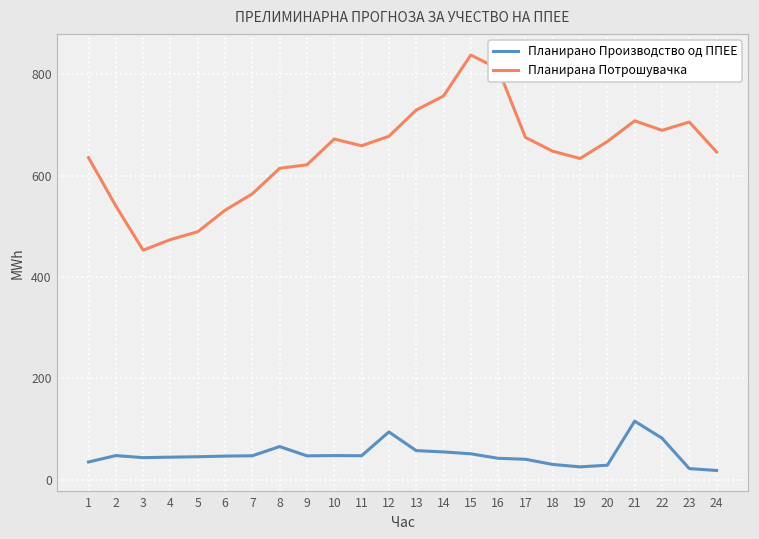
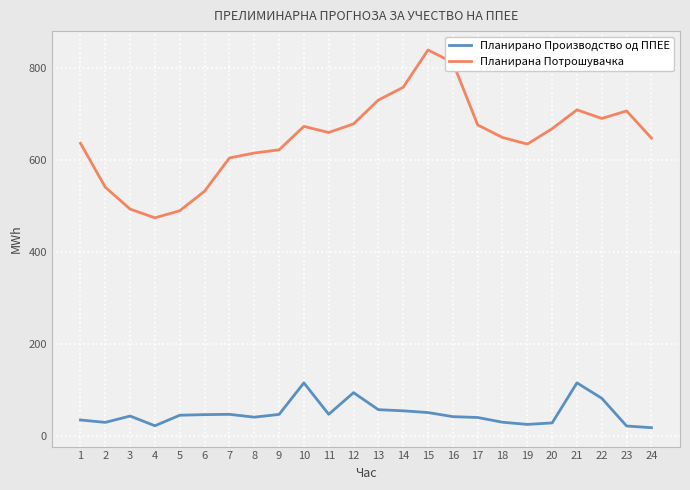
Планирано Производство од ППЕЕ, 2: 50 -> 30
Планирана Потрошувачка, 3: 450 -> 490
Планирано Производство од ППЕЕ, 4: 40 -> 20
Планирана Потрошувачка, 7: 560 -> 600
Планирано Производство од ППЕЕ, 8: 70 -> 40
Планирано Производство од ППЕЕ, 10: 50 -> 120
